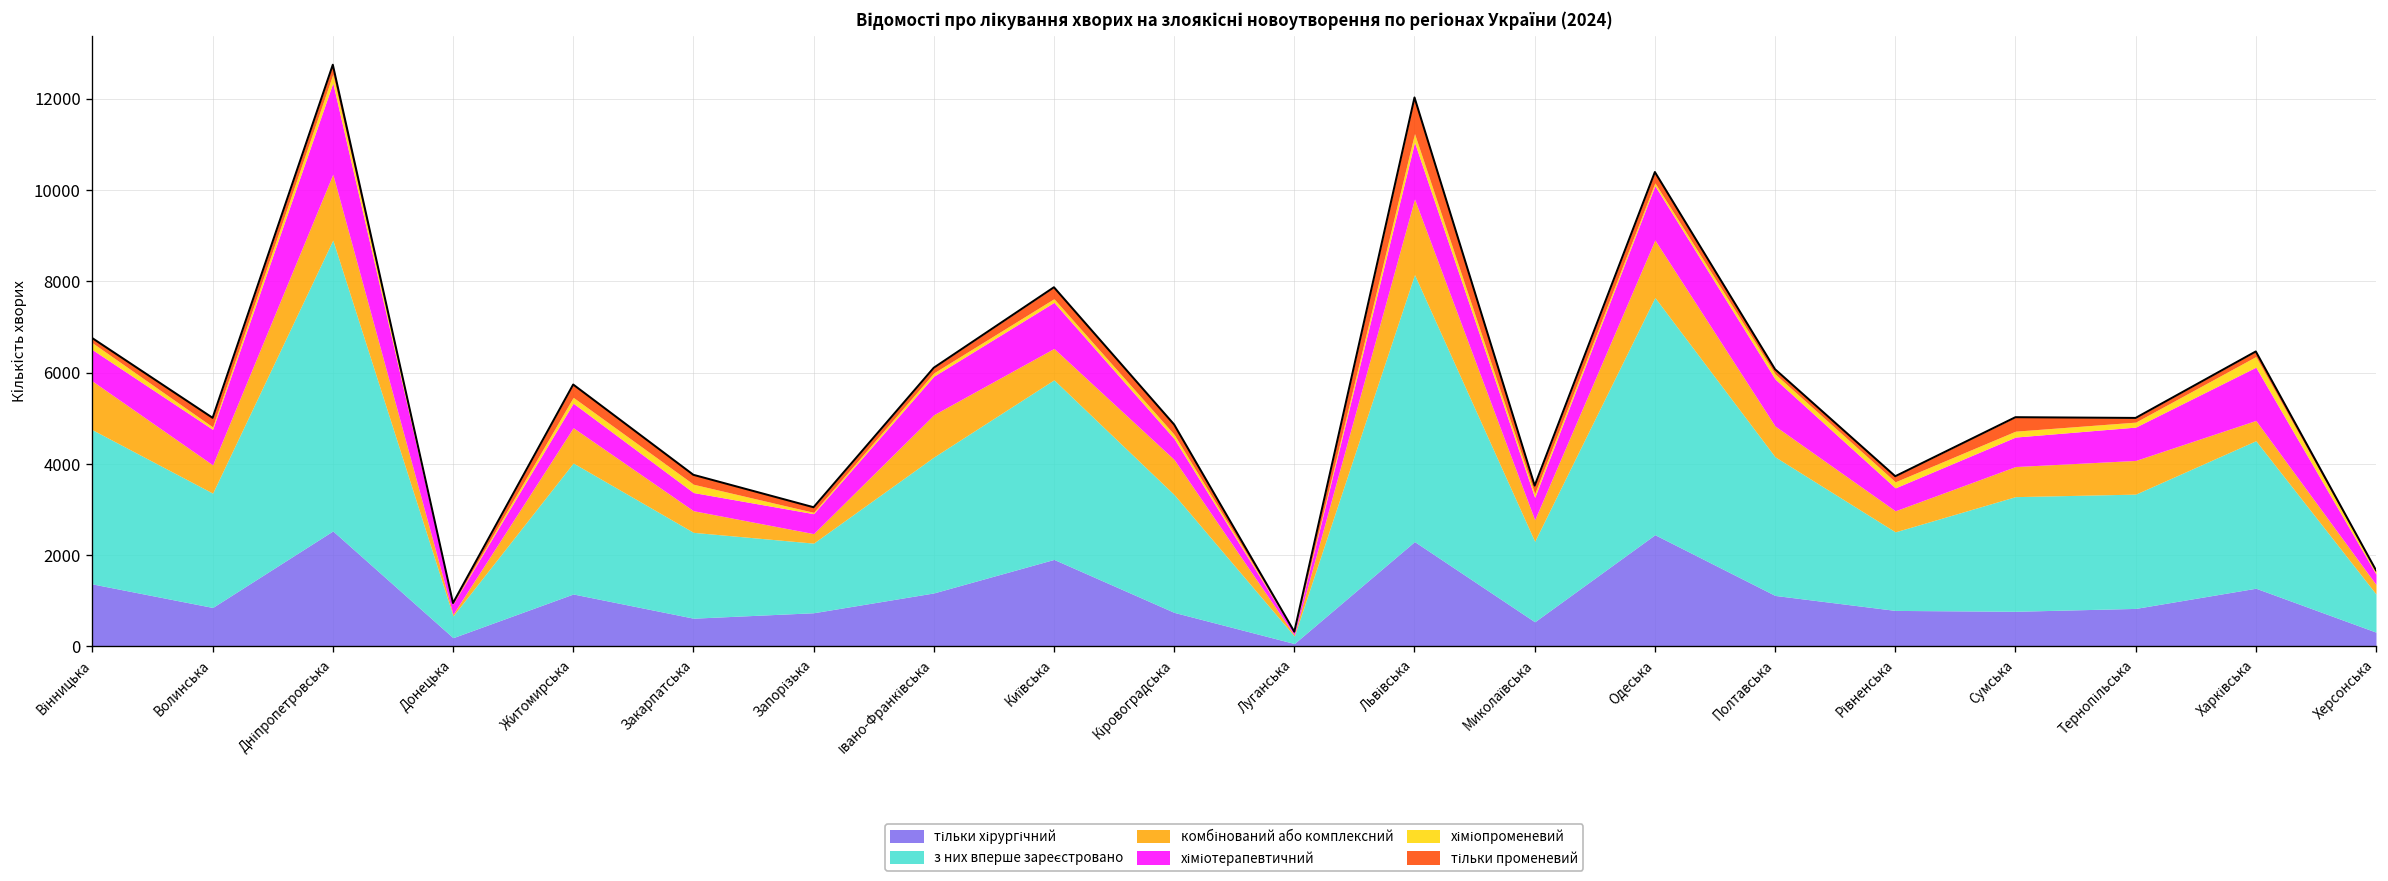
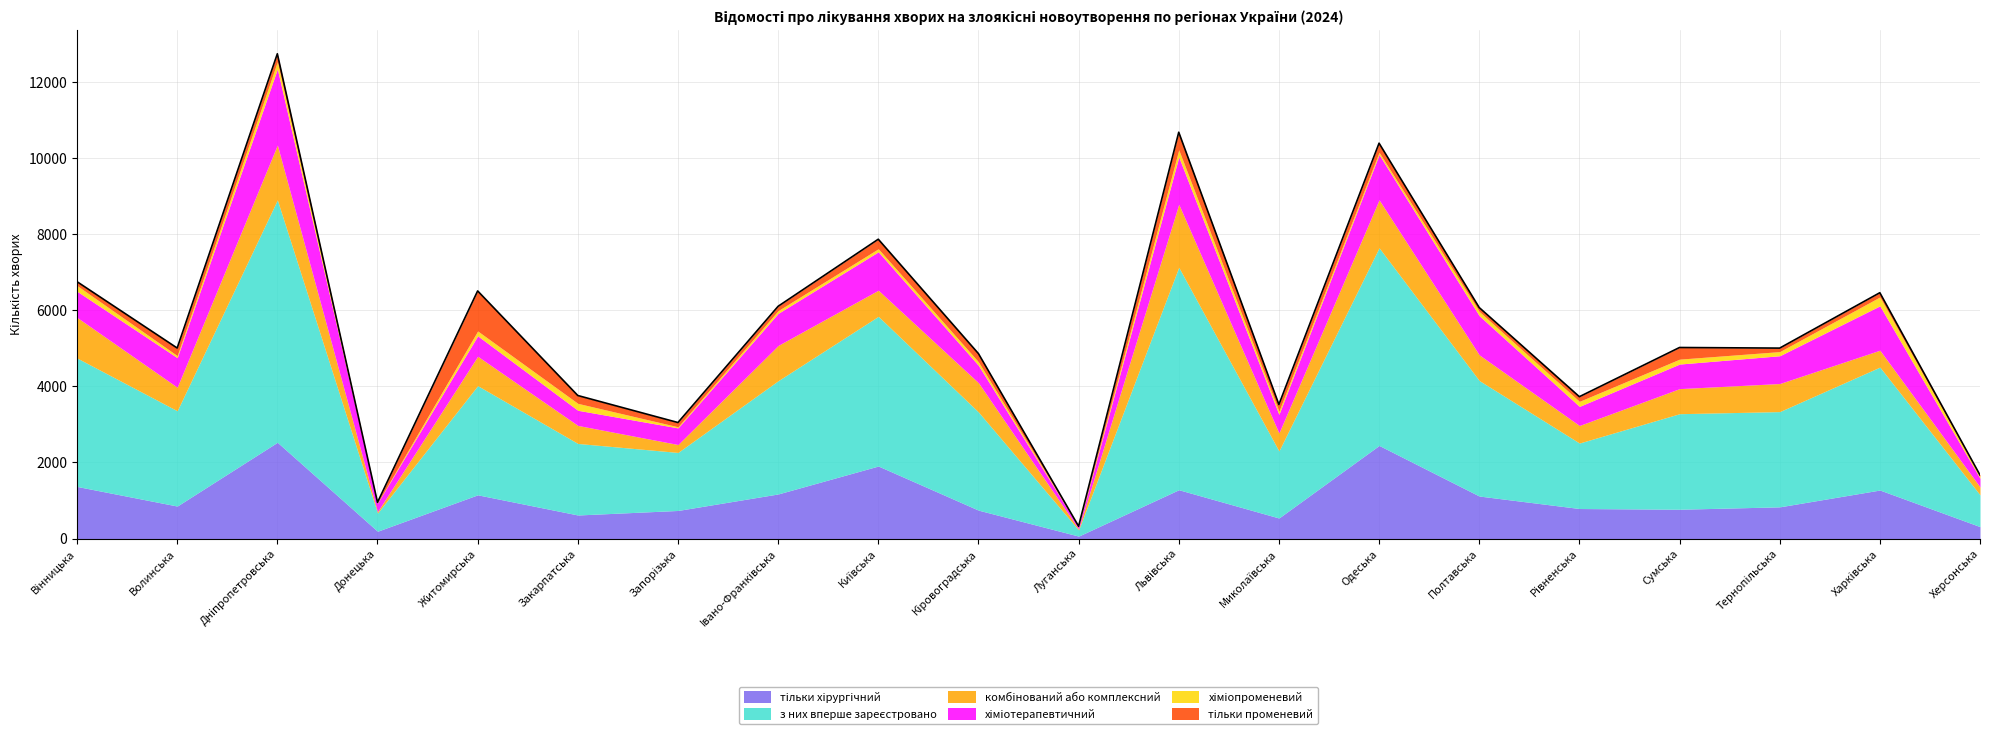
тільки променевий, Житомирська: 300 -> 1100
тільки хірургічний, Львівська: 2300 -> 1300
тільки променевий, Львівська: 800 -> 500
